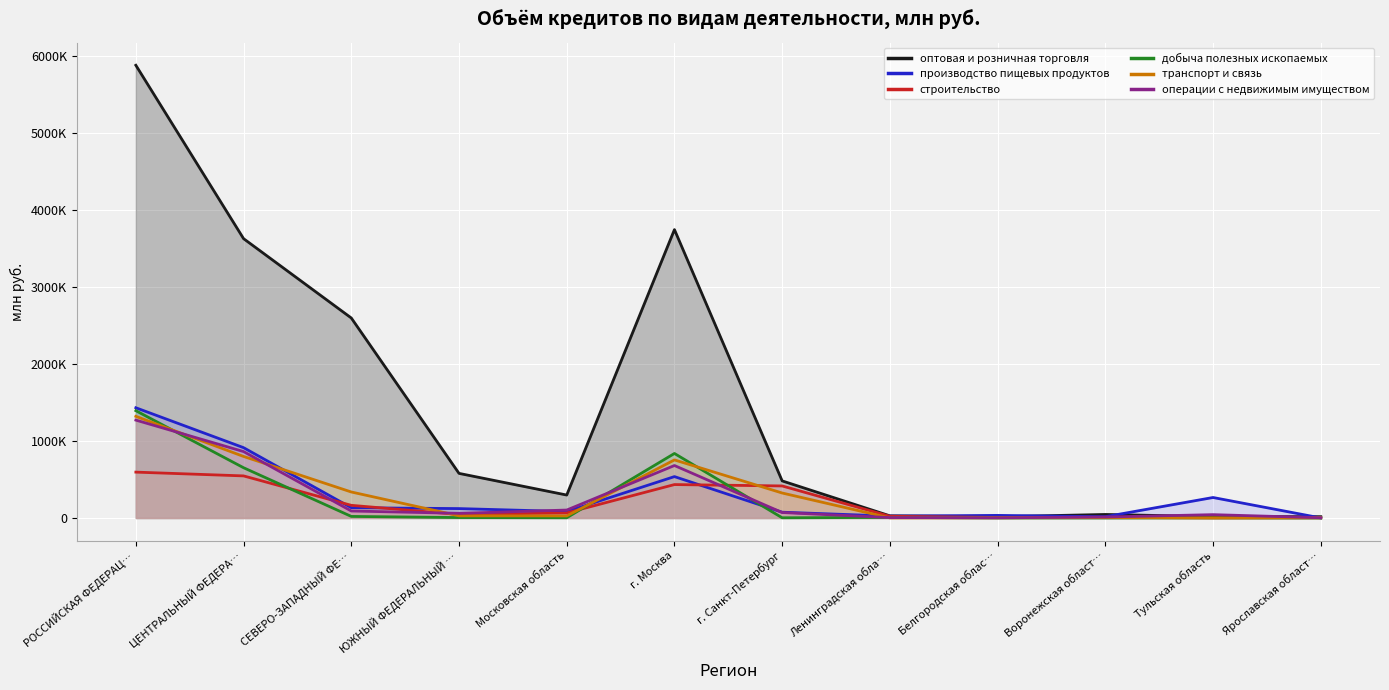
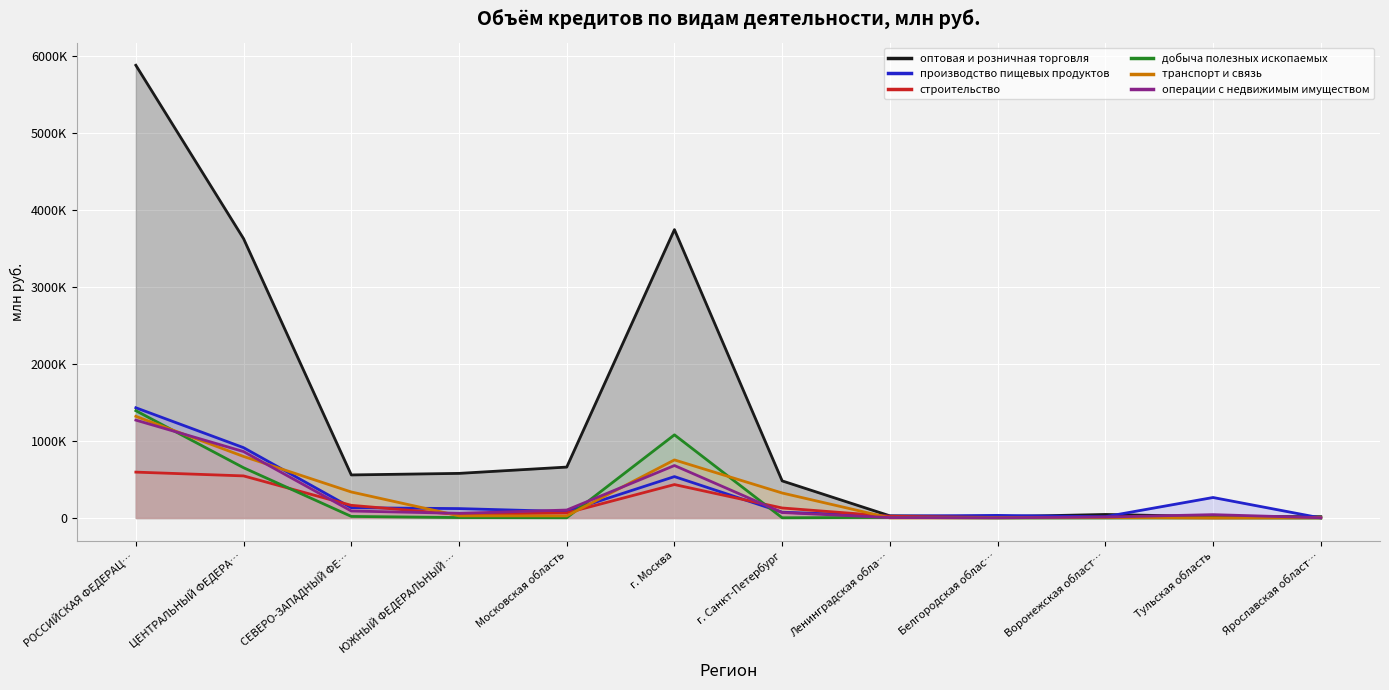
оптовая и розничная торговля, СЕВЕРО-ЗАПАДНЫЙ ФЕ…: 2600000 -> 600000
оптовая и розничная торговля, Московская область: 300000 -> 700000
добыча полезных ископаемых, г. Москва: 800000 -> 1100000
строительство, г. Санкт-Петербург: 400000 -> 100000
